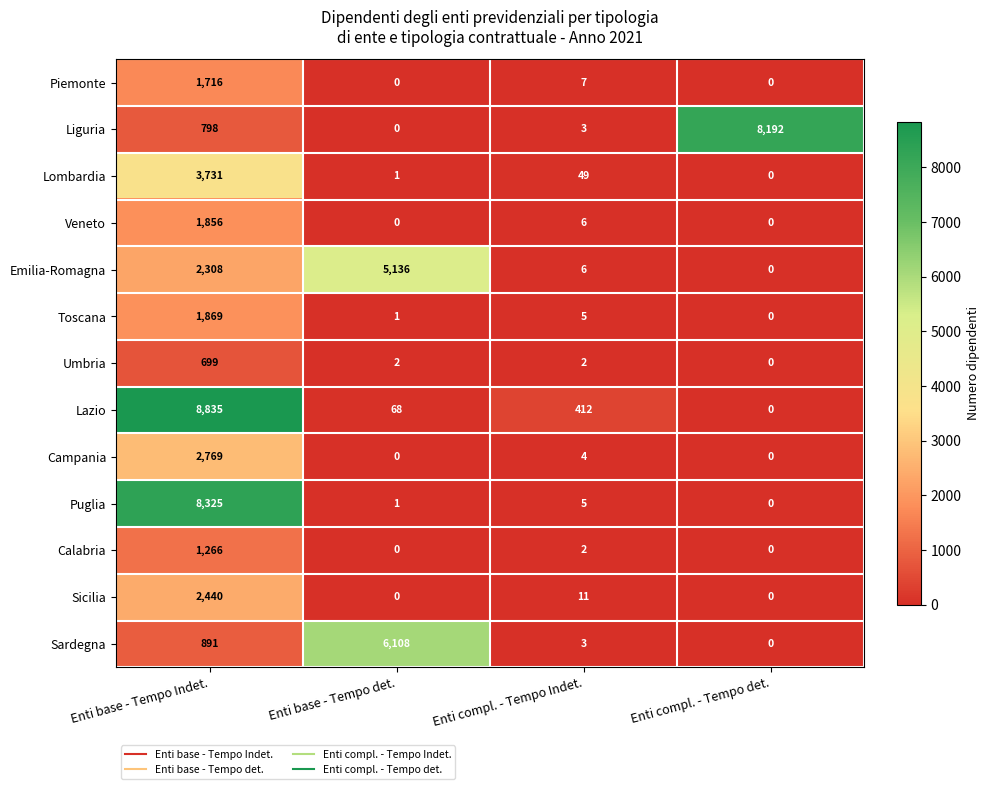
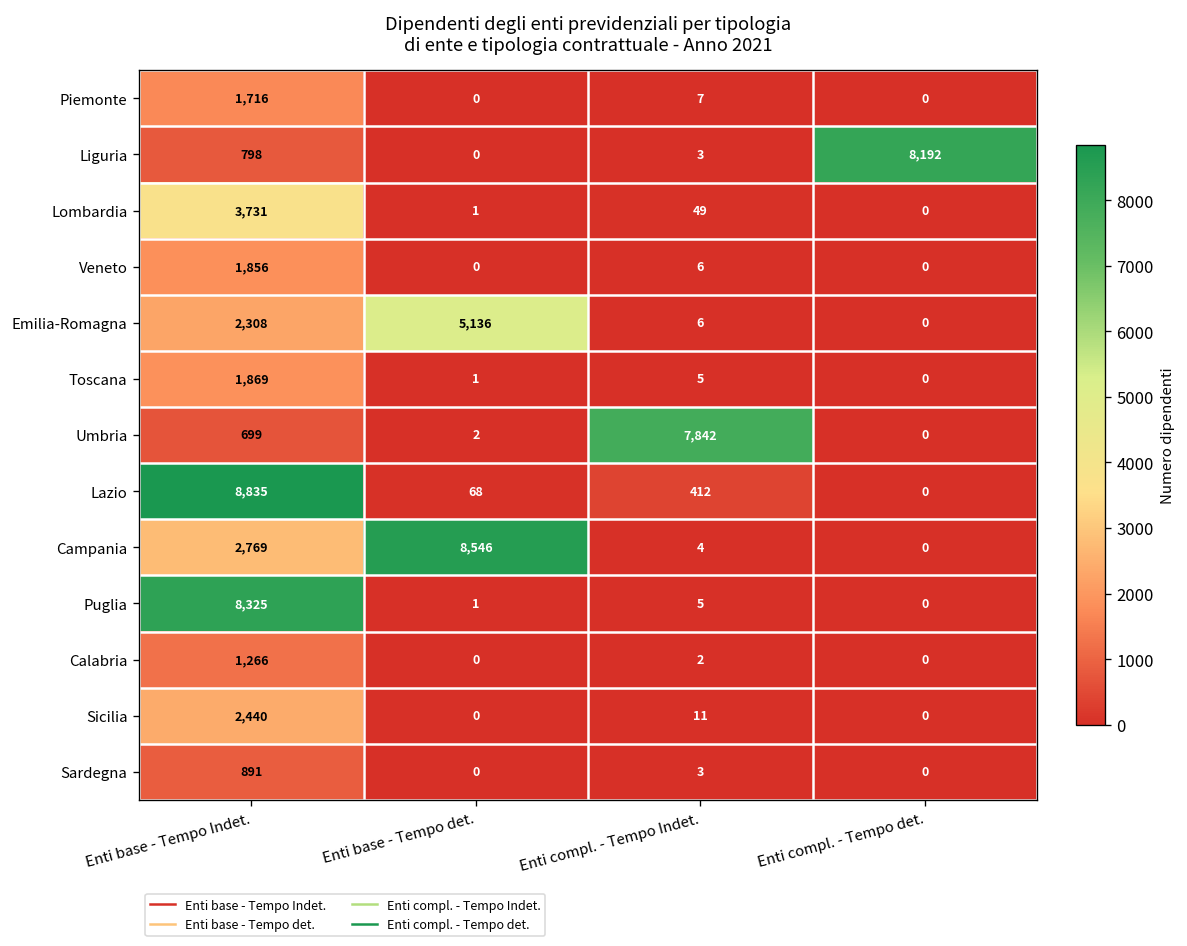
Umbria, Enti compl. - Tempo Indet.: 2 -> 7,842
Campania, Enti base - Tempo det.: 0 -> 8,546
Sardegna, Enti base - Tempo det.: 6,108 -> 0
